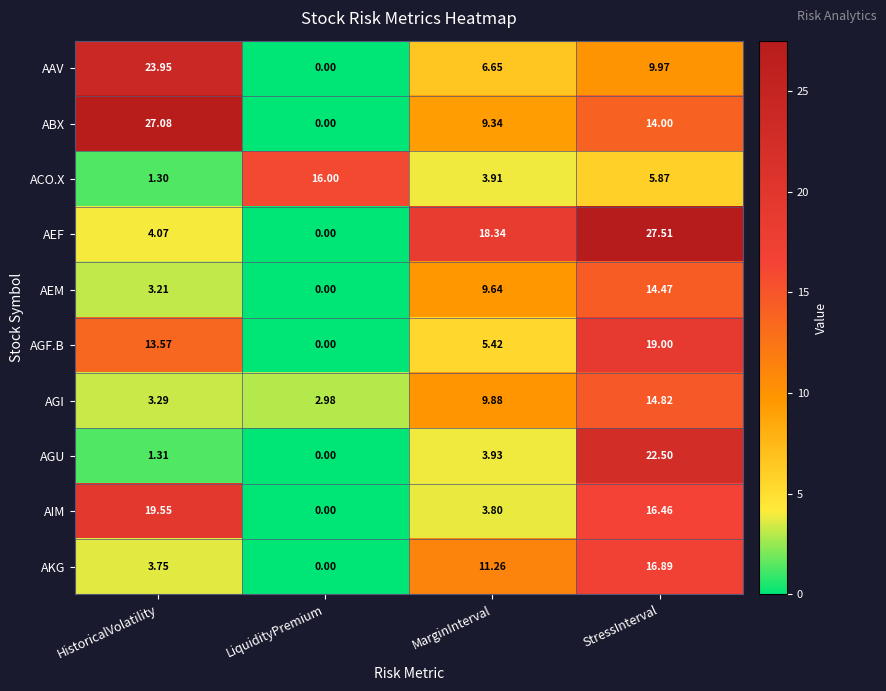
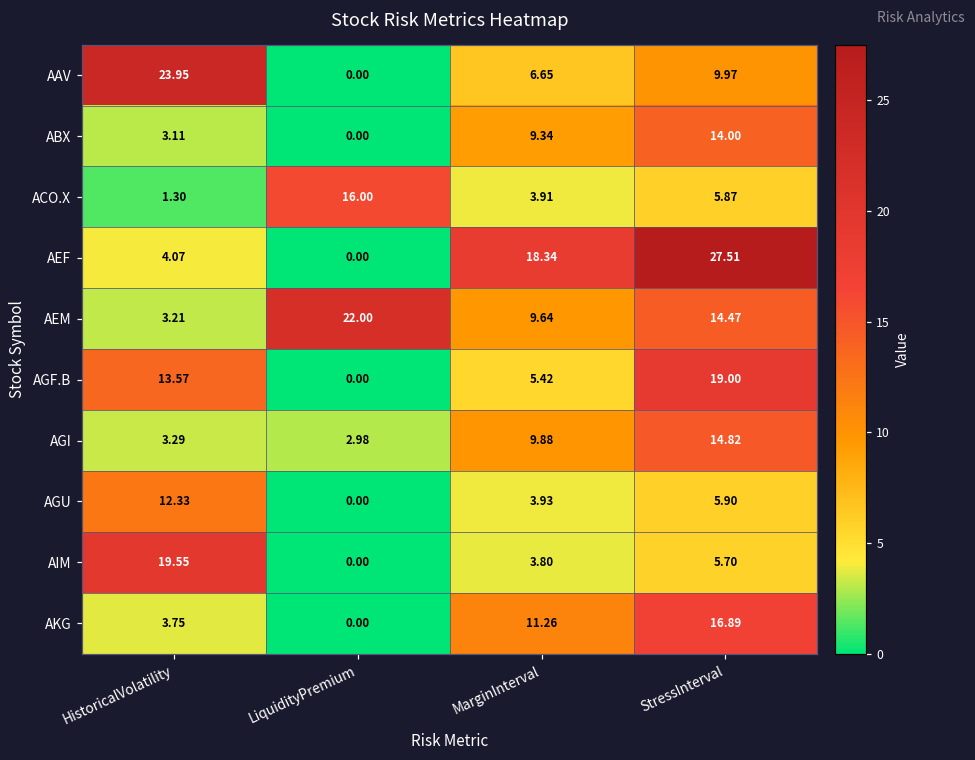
ABX, HistoricalVolatility: 27.08 -> 3.11
AEM, LiquidityPremium: 0.00 -> 22.00
AGU, HistoricalVolatility: 1.31 -> 12.33
AGU, StressInterval: 22.50 -> 5.90
AIM, StressInterval: 16.46 -> 5.70
